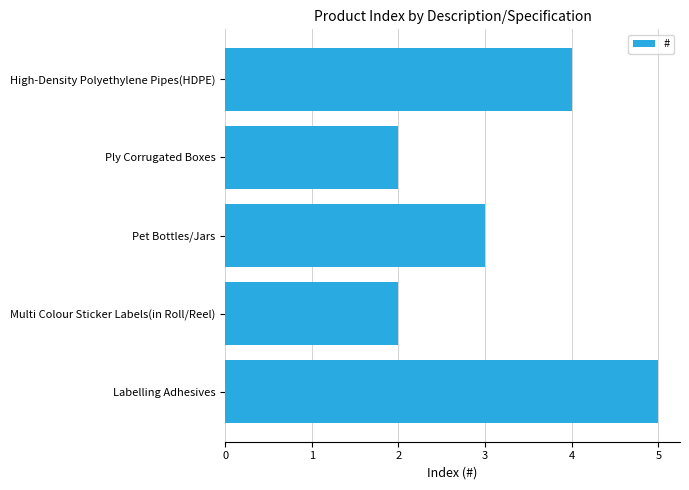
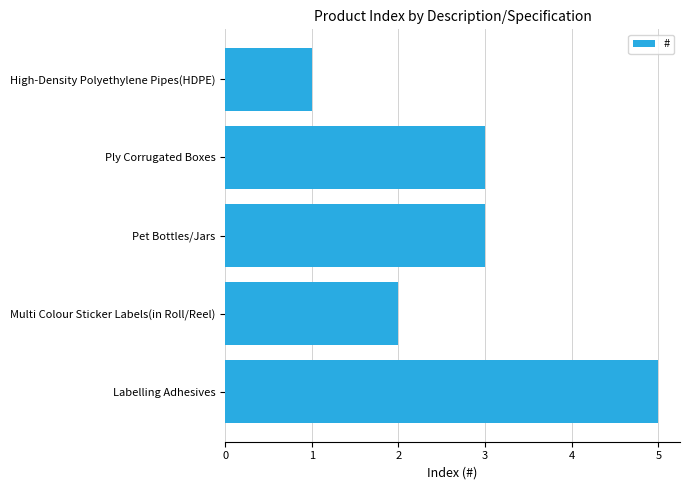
High-Density Polyethylene Pipes(HDPE): 4 -> 1
Ply Corrugated Boxes: 2 -> 3
